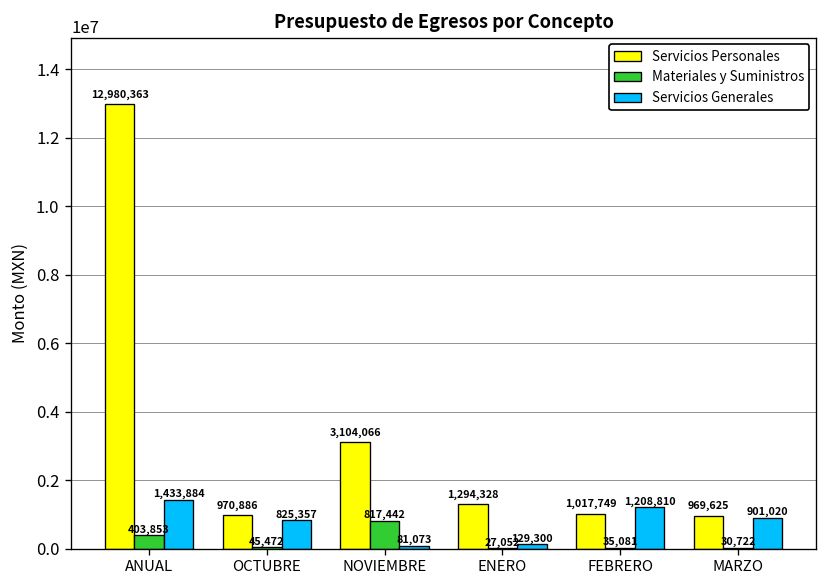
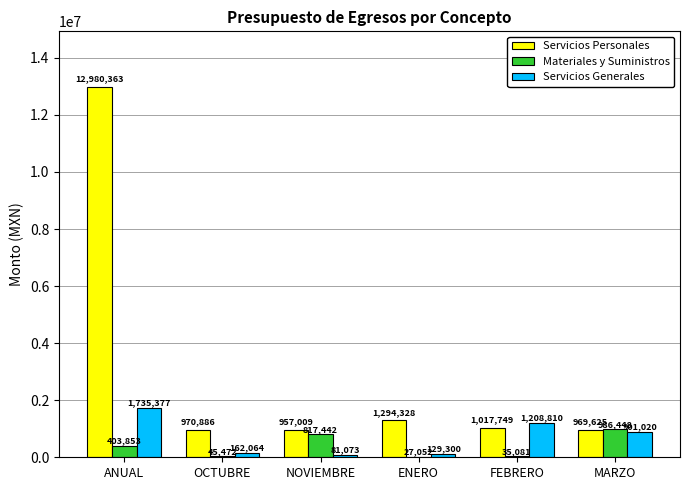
Servicios Generales, ANUAL: 1,433,884 -> 1,735,377
Servicios Generales, OCTUBRE: 825,357 -> 162,064
Servicios Personales, NOVIEMBRE: 3,104,066 -> 957,009
Materiales y Suministros, MARZO: 30,722 -> 986,448
